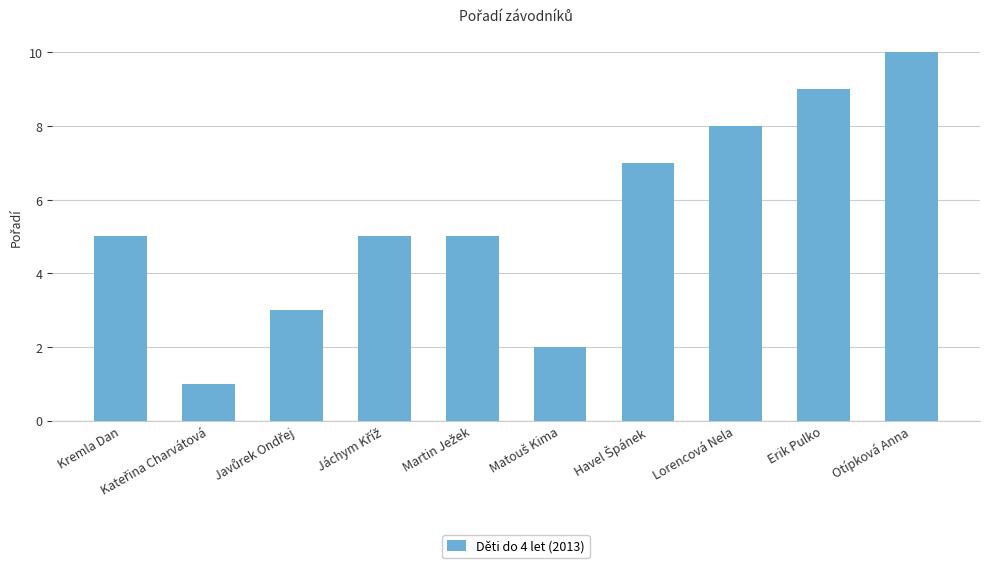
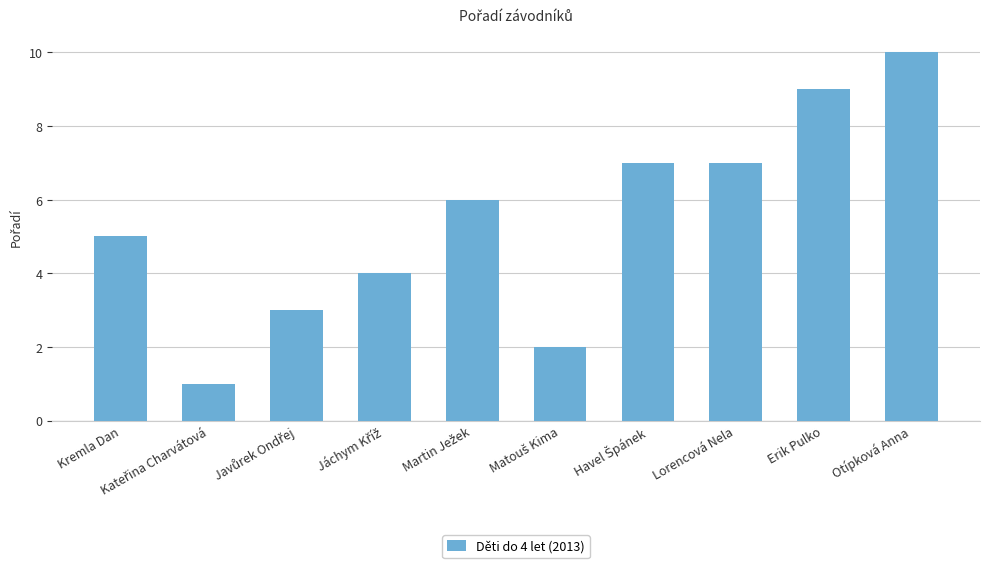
Jáchym Kříž: 5 -> 4
Martin Ježek: 5 -> 6
Lorencová Nela: 8 -> 7
